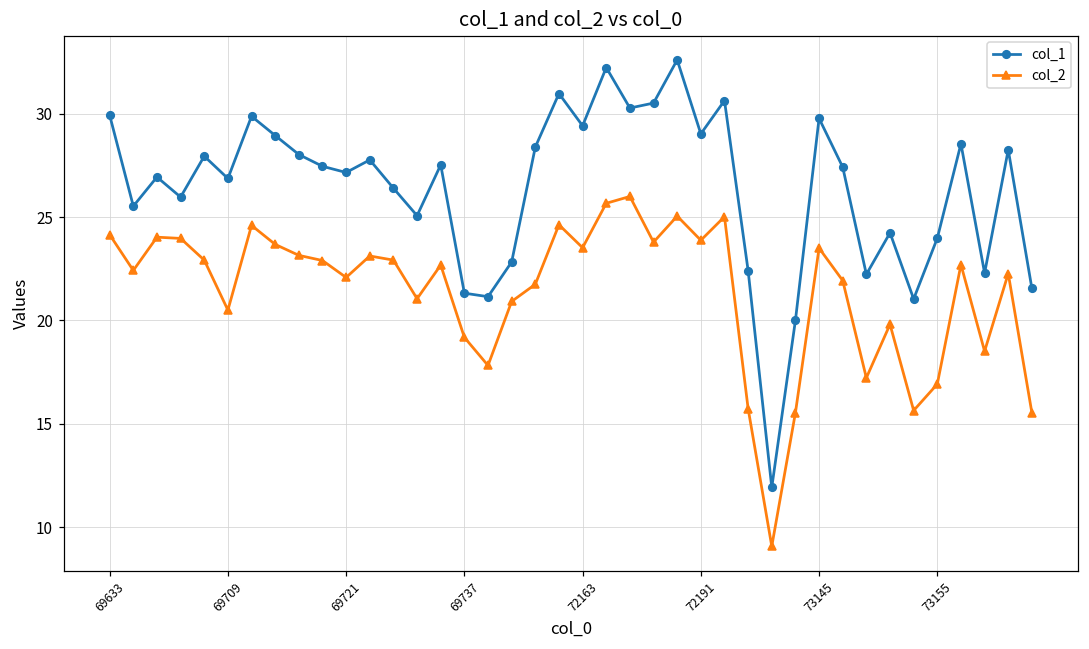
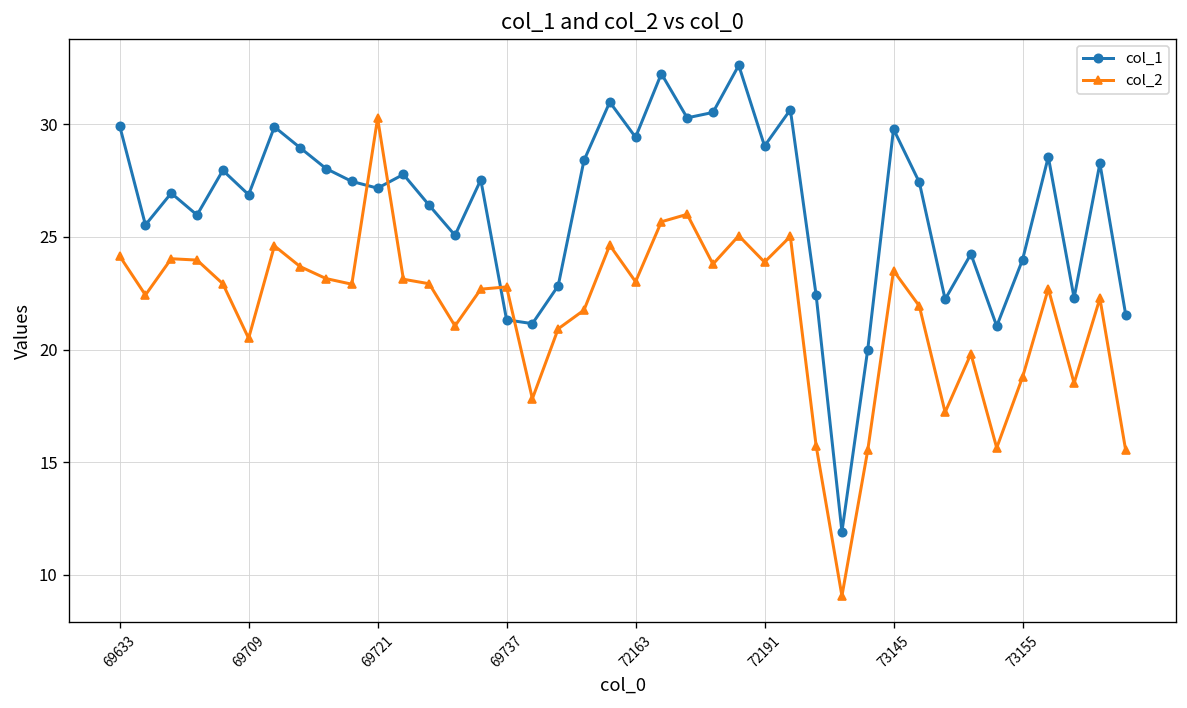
col_2, 69721: 22.1 -> 30.3
col_2, 69737: 19.2 -> 22.8
col_2, 72163: 23.5 -> 23.0
col_2, 73155: 16.9 -> 18.8
